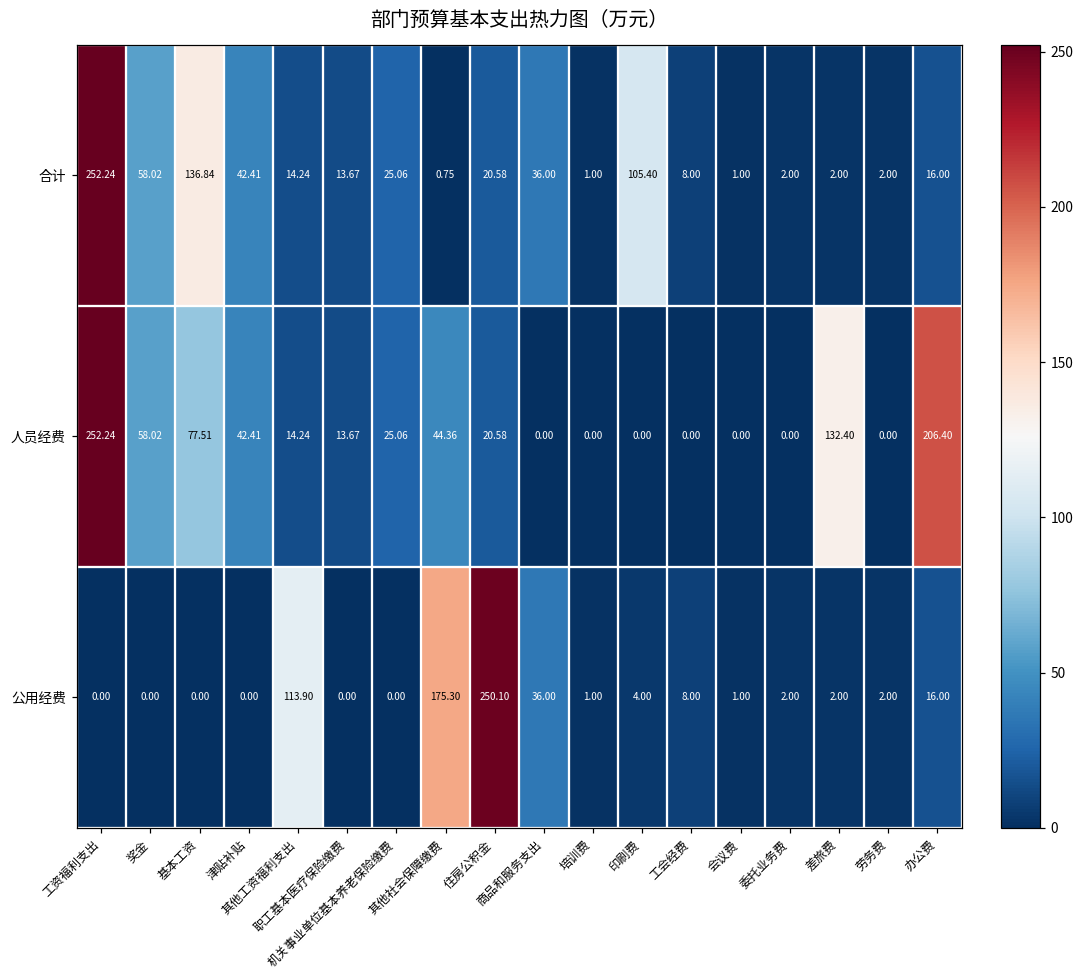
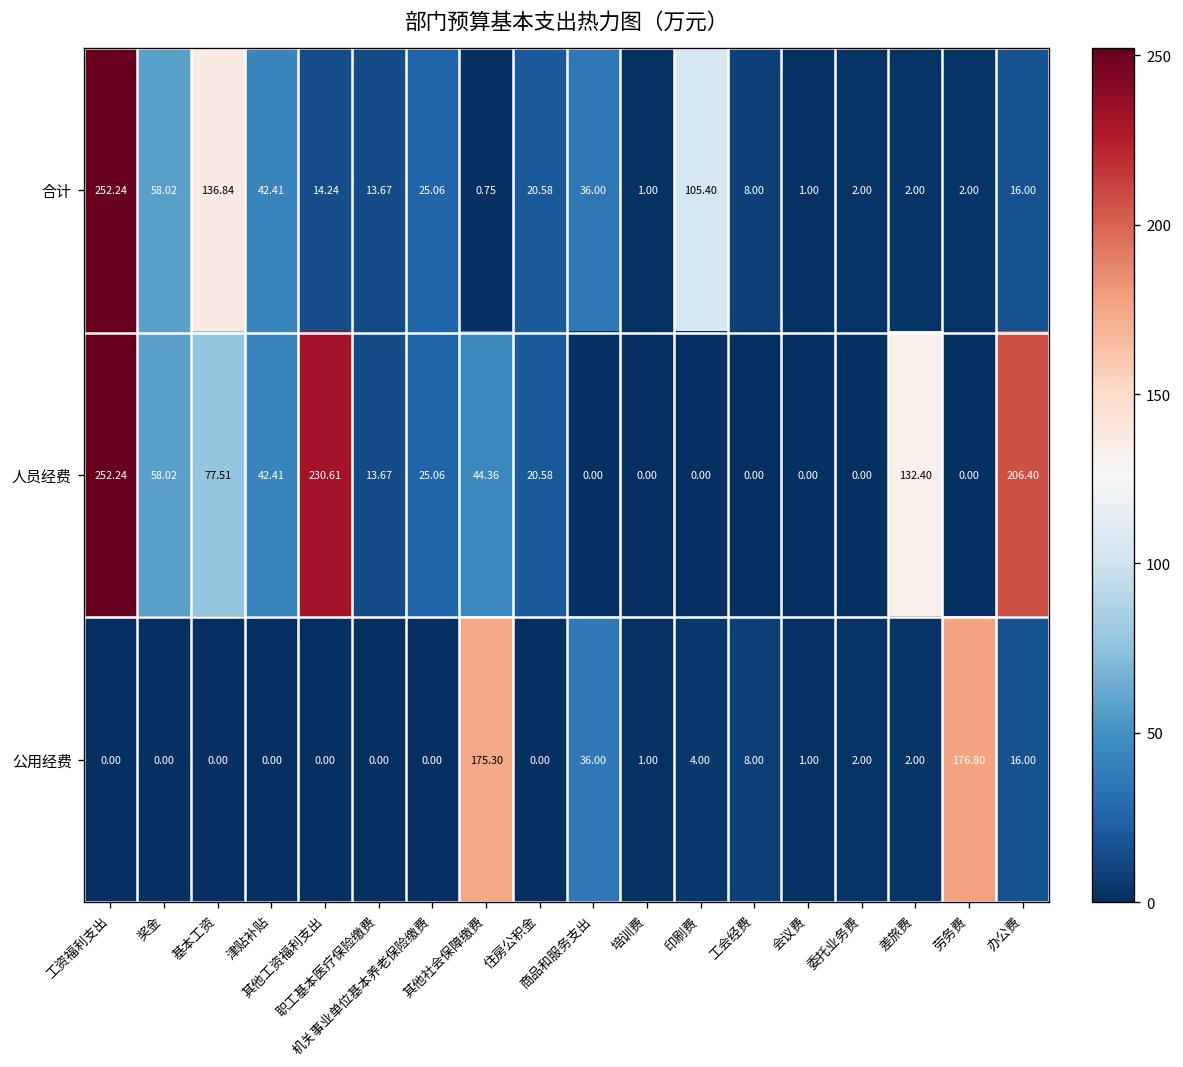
人员经费, 其他工资福利支出: 14.24 -> 230.61
公用经费, 其他工资福利支出: 113.90 -> 0.00
公用经费, 住房公积金: 250.10 -> 0.00
公用经费, 劳务费: 2.00 -> 176.80
